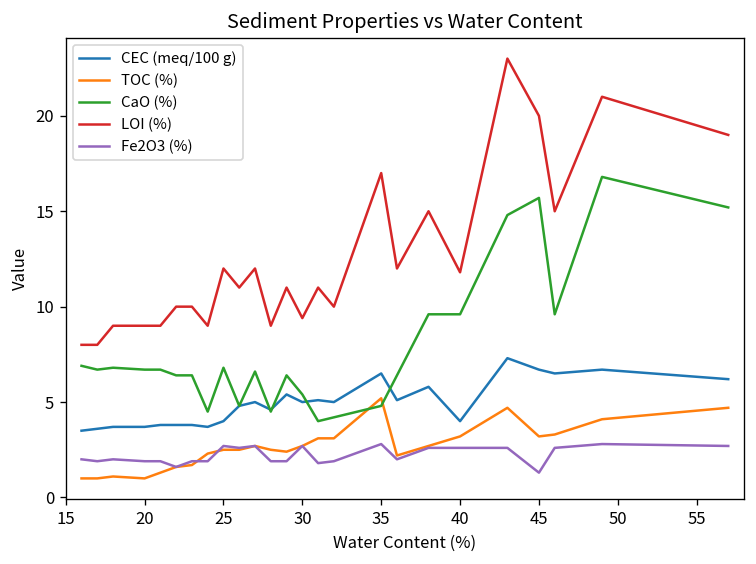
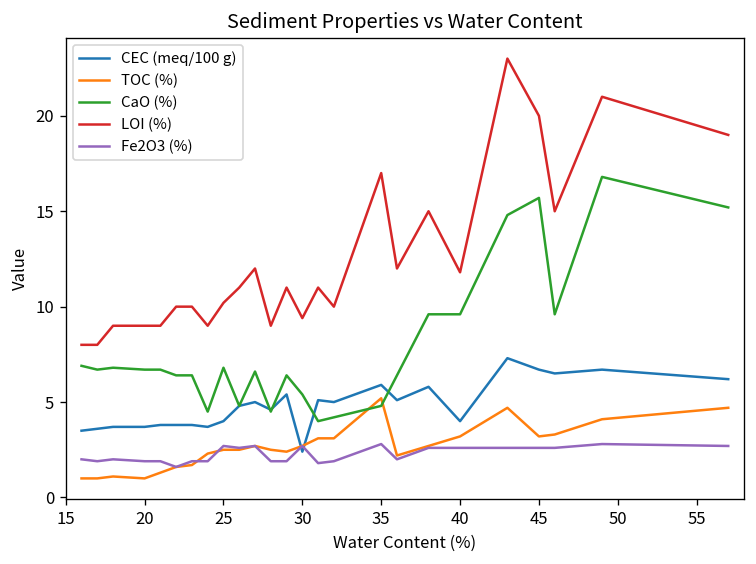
LOI (%), 25: 12.0 -> 10.2
CEC (meq/100 g), 30: 5.0 -> 2.4
CEC (meq/100 g), 35: 6.5 -> 5.9
Fe2O3 (%), 45: 1.3 -> 2.6
